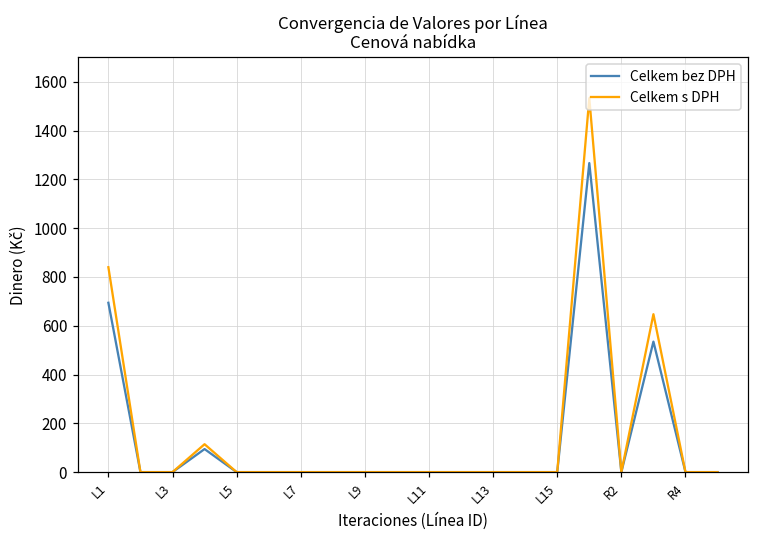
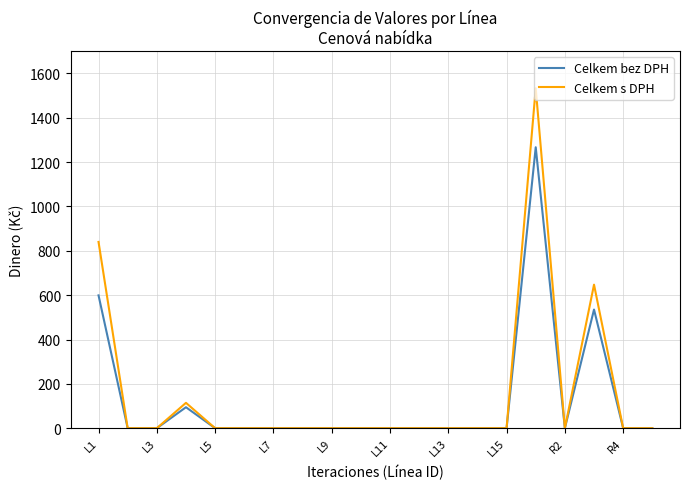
Celkem bez DPH, L1: 690 -> 600
